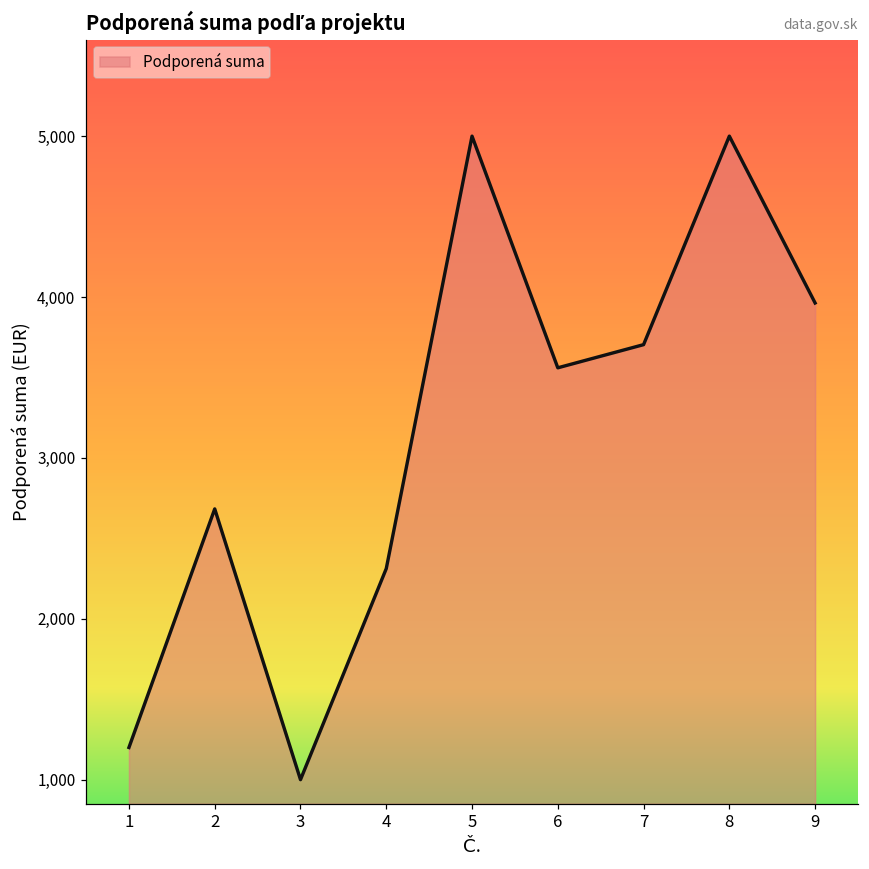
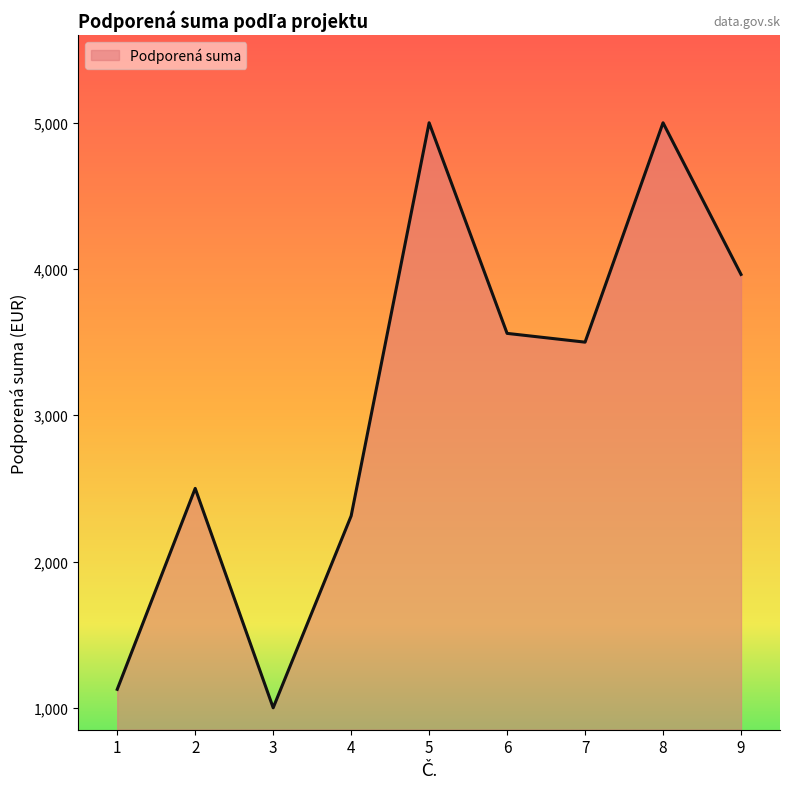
1: 1,200 -> 1,130
2: 2,680 -> 2,500
7: 3,700 -> 3,500
